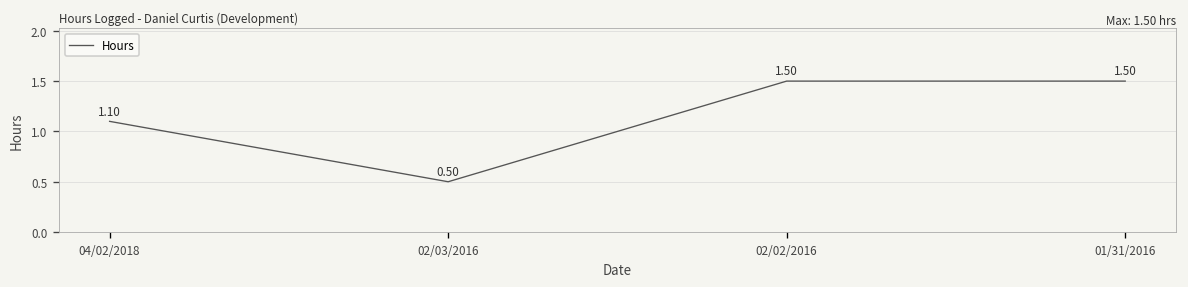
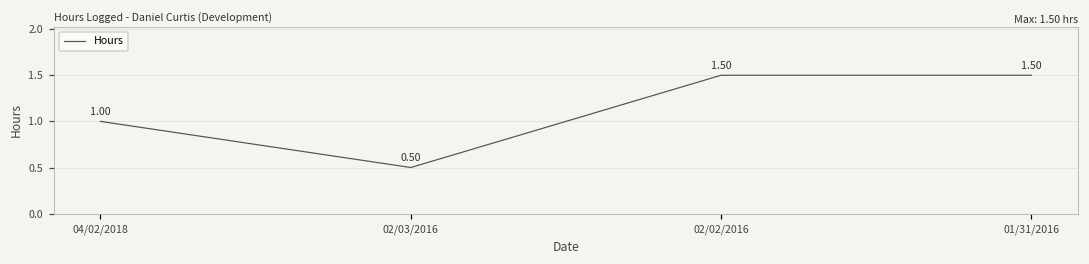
04/02/2018: 1.10 -> 1.00
